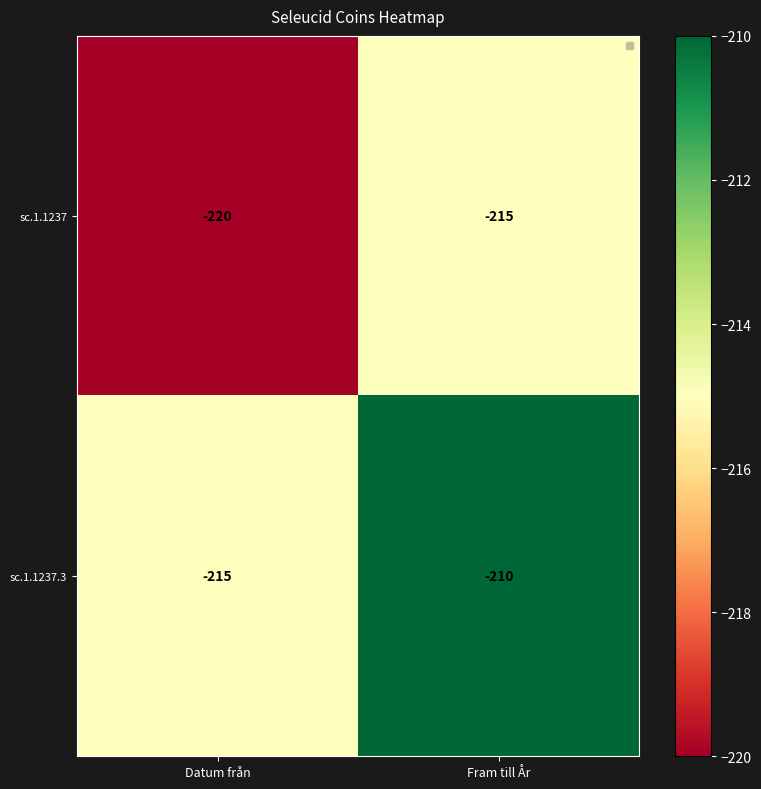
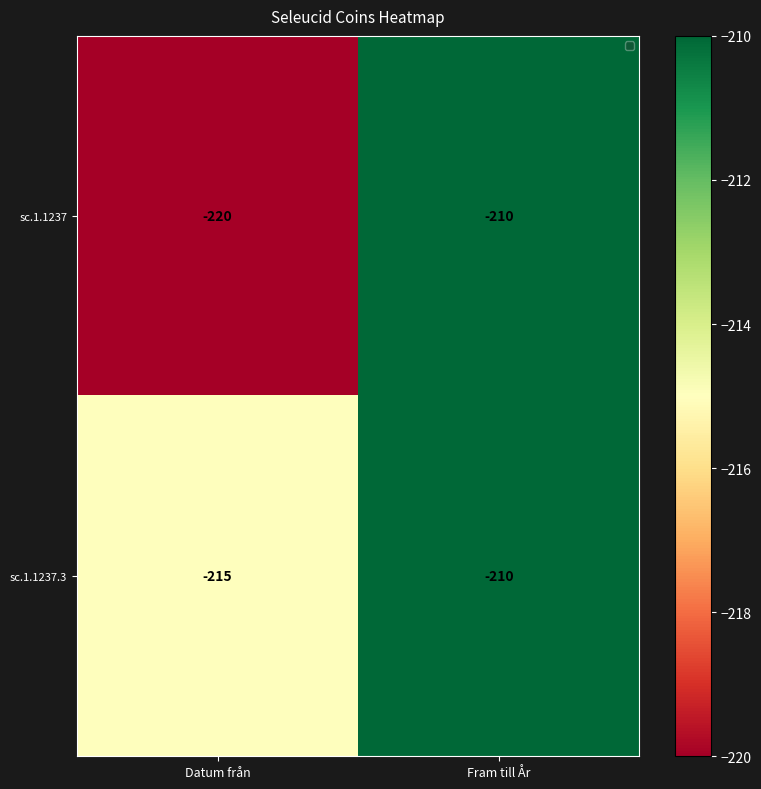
sc.1.1237, Fram till År: -215 -> -210
